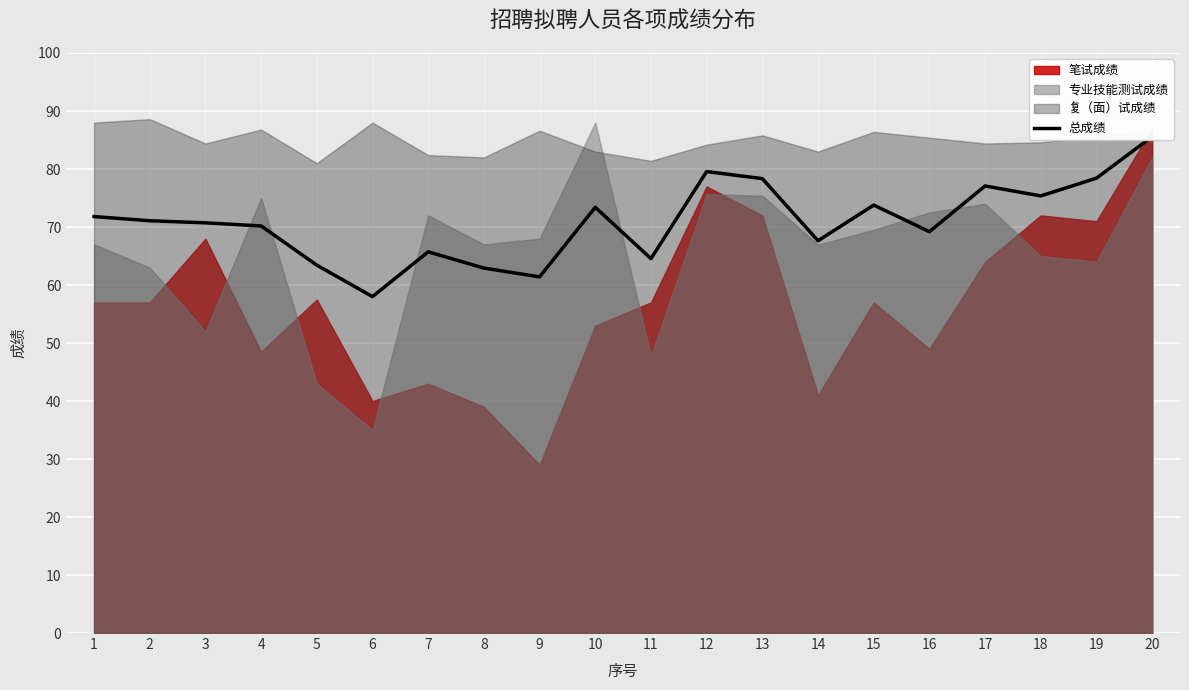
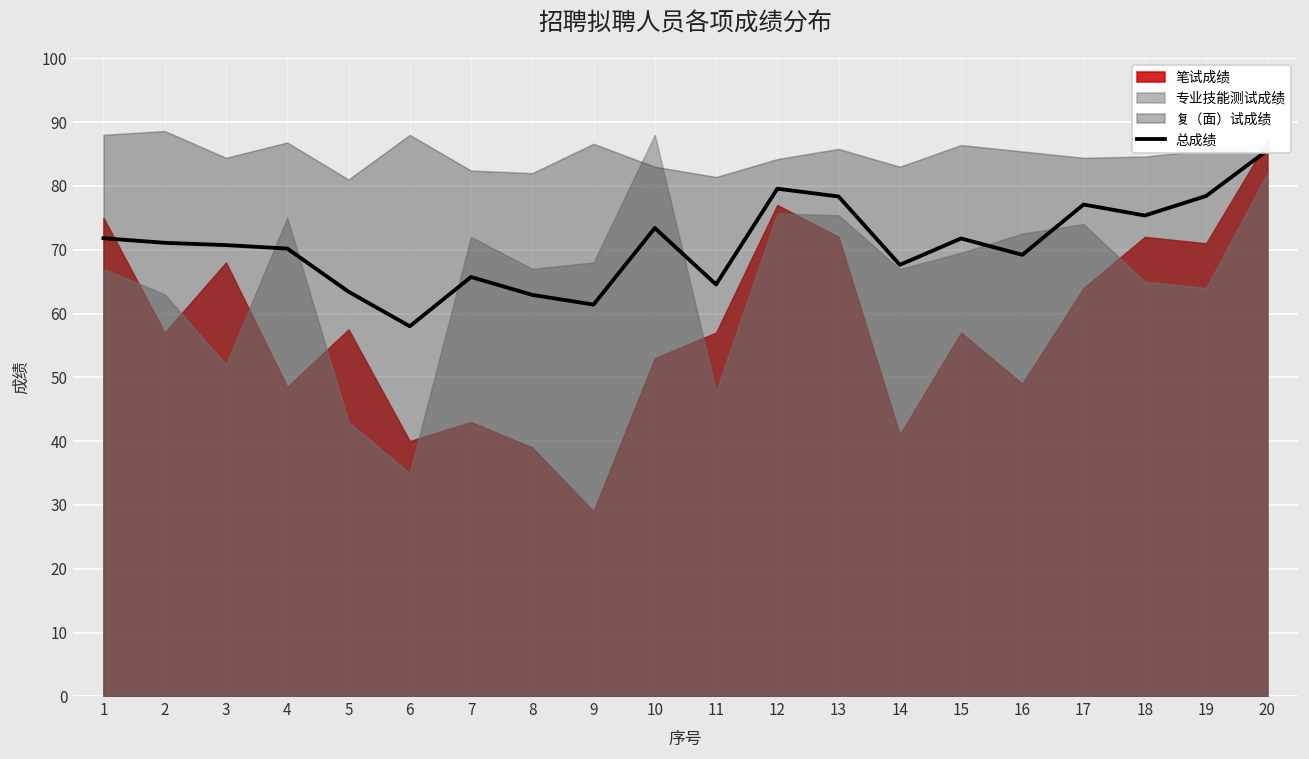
笔试成绩, 1: 57 -> 75
总成绩, 15: 74 -> 72
